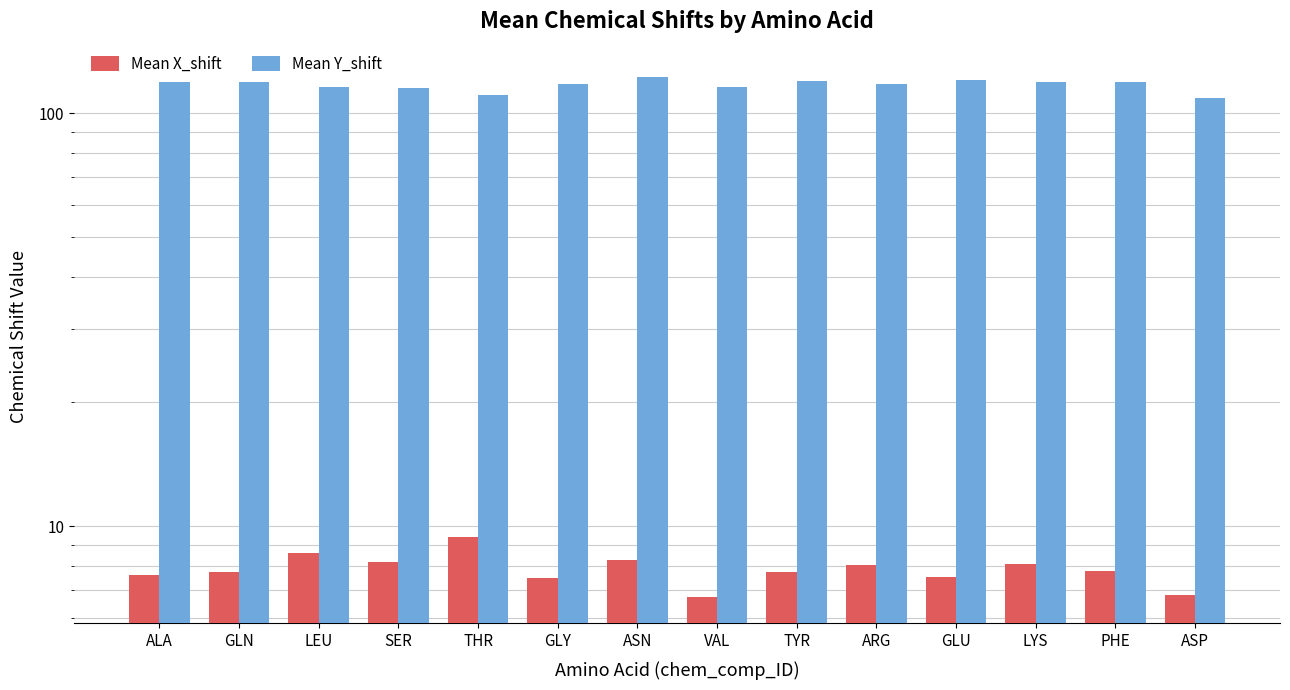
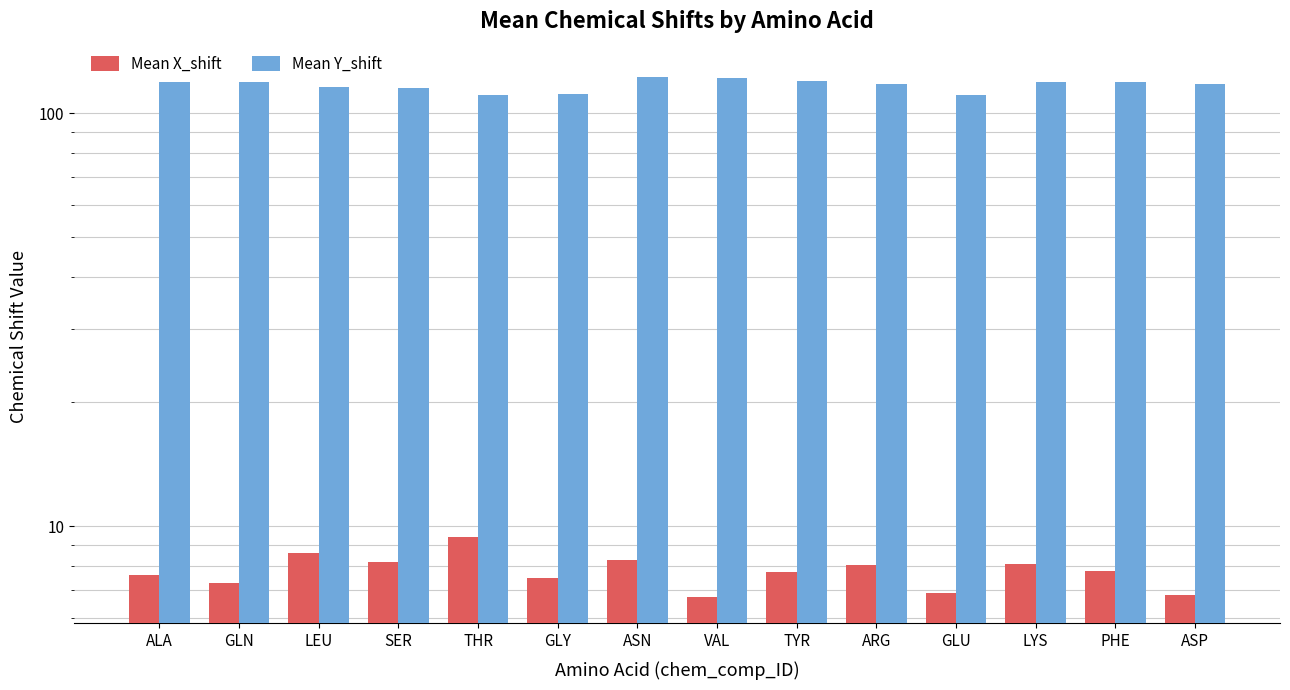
Mean X_shift, GLN: 7.7 -> 7.3
Mean Y_shift, GLY: 118 -> 111
Mean Y_shift, VAL: 116 -> 122
Mean X_shift, GLU: 7.5 -> 6.9
Mean Y_shift, GLU: 121 -> 110
Mean Y_shift, ASP: 109 -> 118
